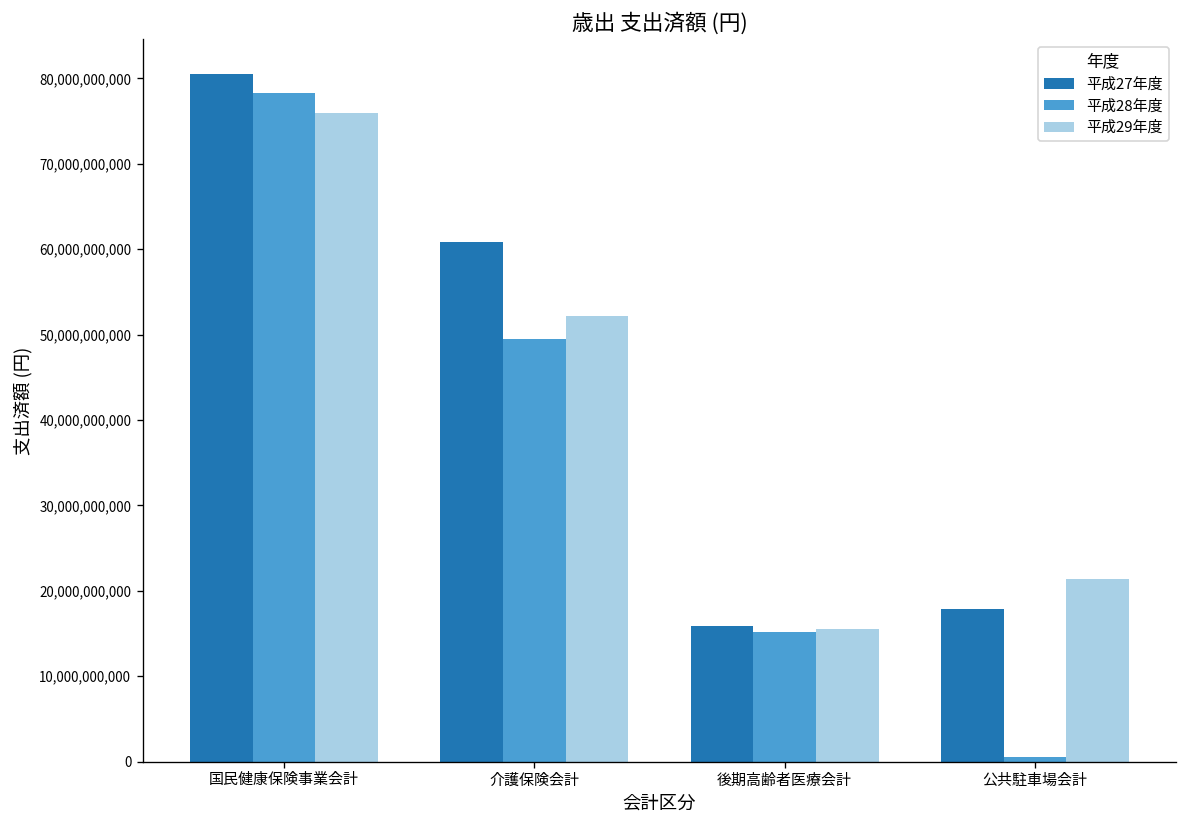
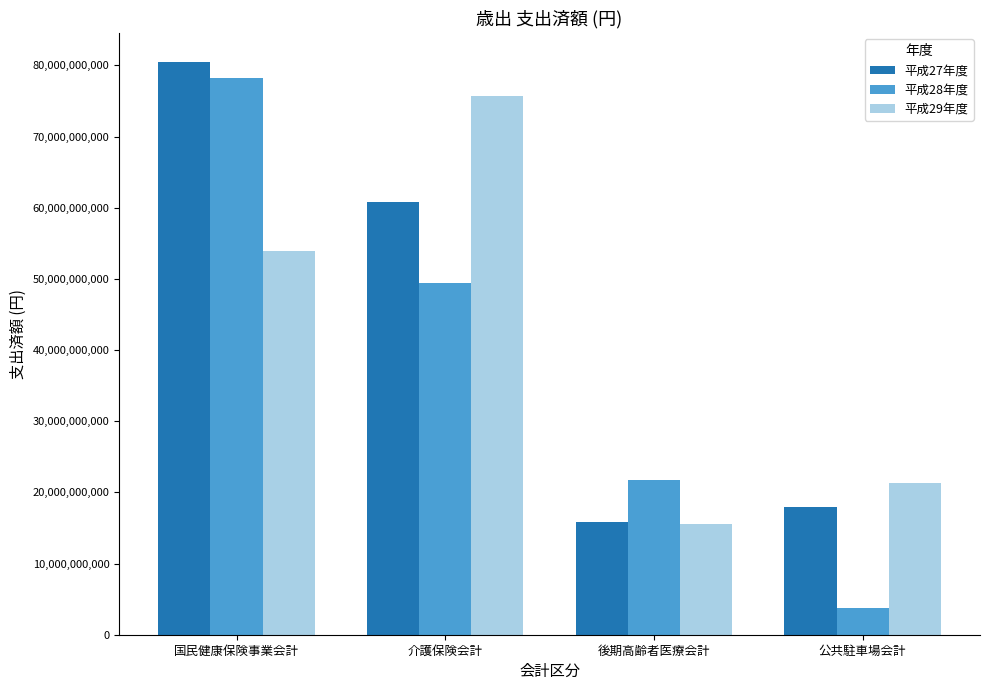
平成29年度, 国民健康保険事業会計: 76,000,000,000 -> 54,000,000,000
平成29年度, 介護保険会計: 52,000,000,000 -> 76,000,000,000
平成28年度, 後期高齢者医療会計: 15,000,000,000 -> 22,000,000,000
平成28年度, 公共駐車場会計: 1,000,000,000 -> 4,000,000,000
